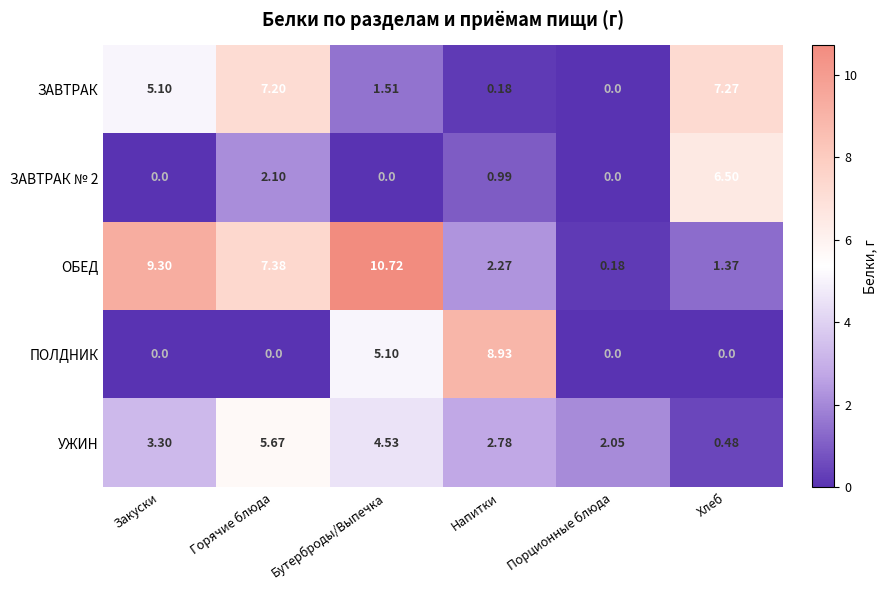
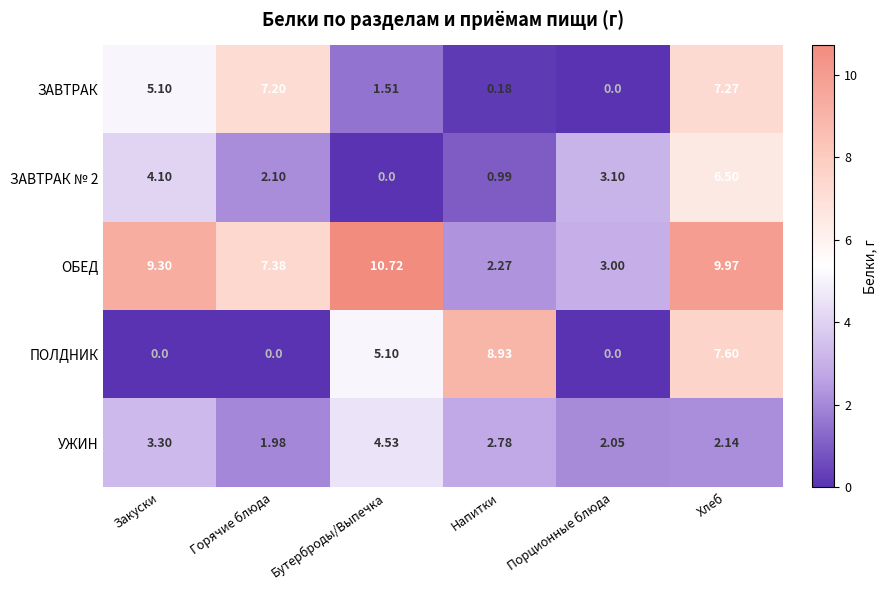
ЗАВТРАК № 2, Закуски: 0.0 -> 4.10
ЗАВТРАК № 2, Порционные блюда: 0.0 -> 3.10
ОБЕД, Порционные блюда: 0.18 -> 3.00
ОБЕД, Хлеб: 1.37 -> 9.97
ПОЛДНИК, Хлеб: 0.0 -> 7.60
УЖИН, Горячие блюда: 5.67 -> 1.98
УЖИН, Хлеб: 0.48 -> 2.14
